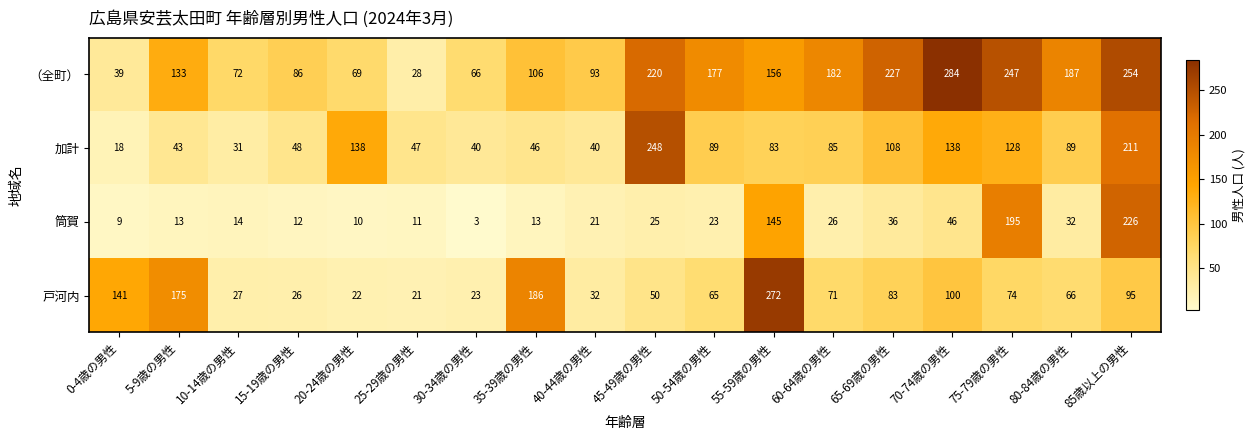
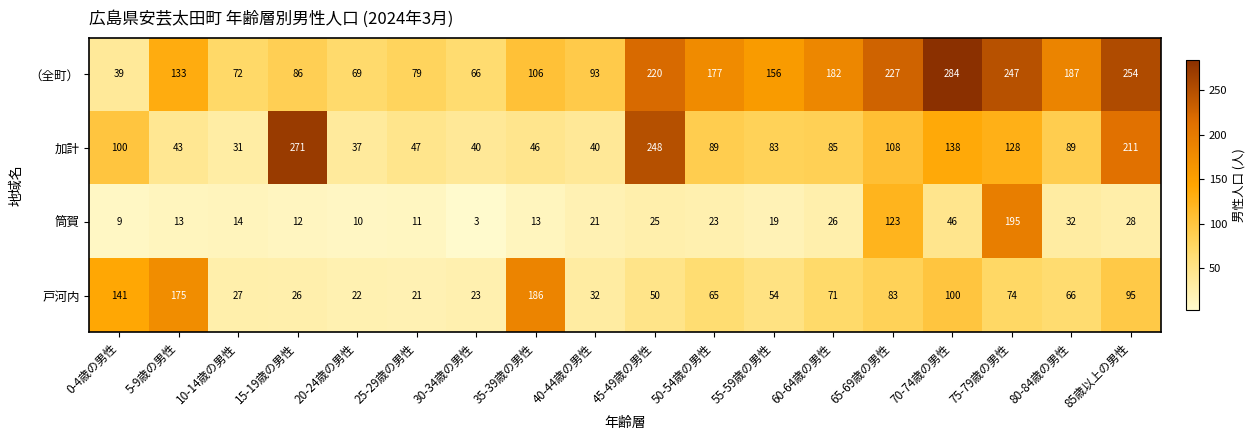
（全町）, 25-29歳の男性: 28 -> 79
加計, 0-4歳の男性: 18 -> 100
加計, 15-19歳の男性: 48 -> 271
加計, 20-24歳の男性: 138 -> 37
筒賀, 55-59歳の男性: 145 -> 19
筒賀, 65-69歳の男性: 36 -> 123
筒賀, 85歳以上の男性: 226 -> 28
戸河内, 55-59歳の男性: 272 -> 54
